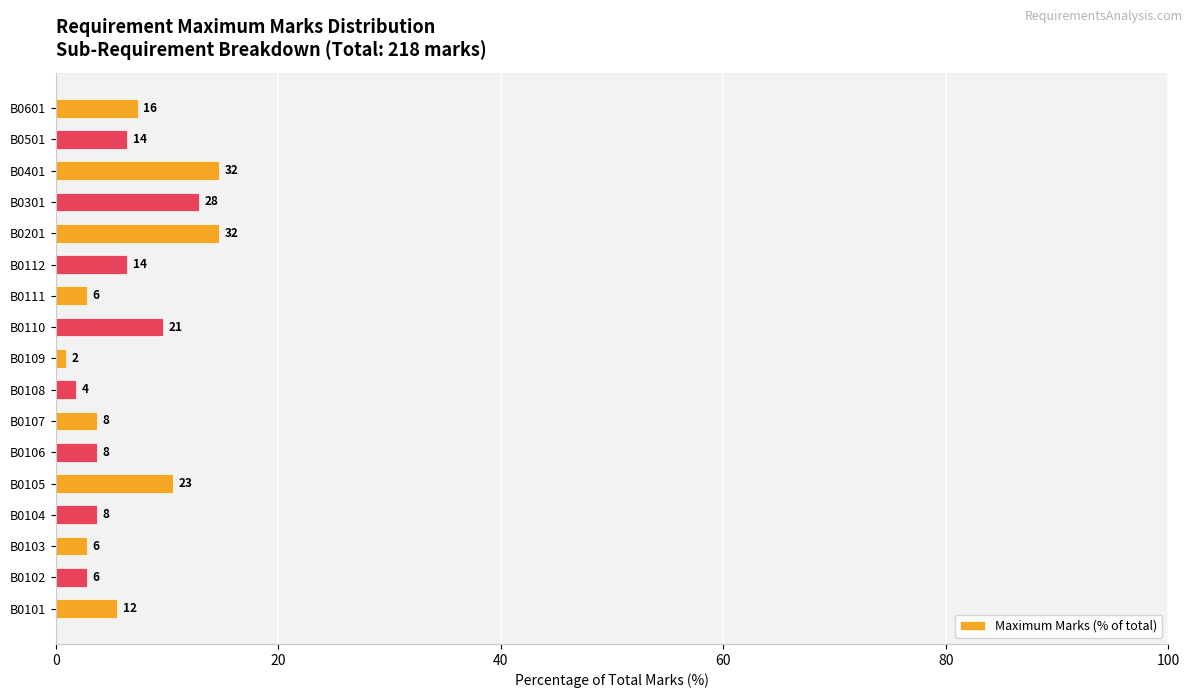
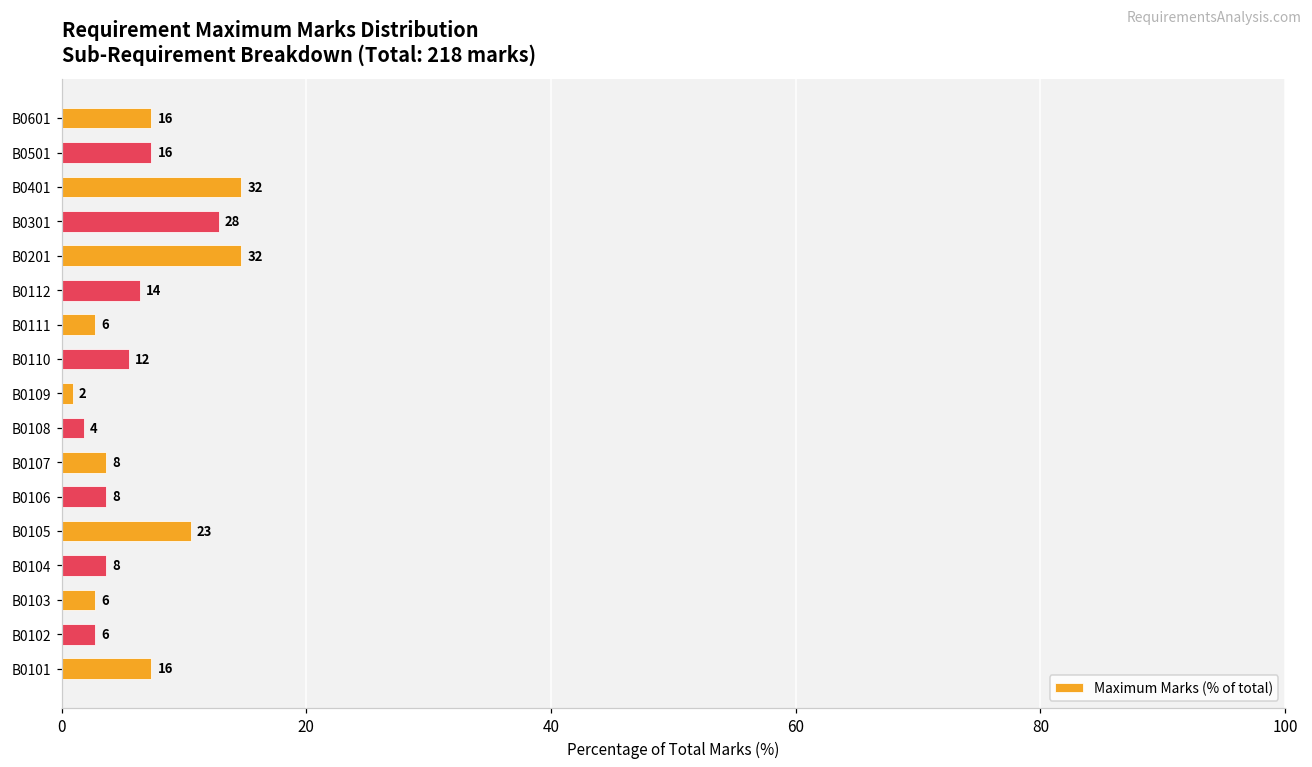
B0501: 14 -> 16
B0110: 21 -> 12
B0101: 12 -> 16
